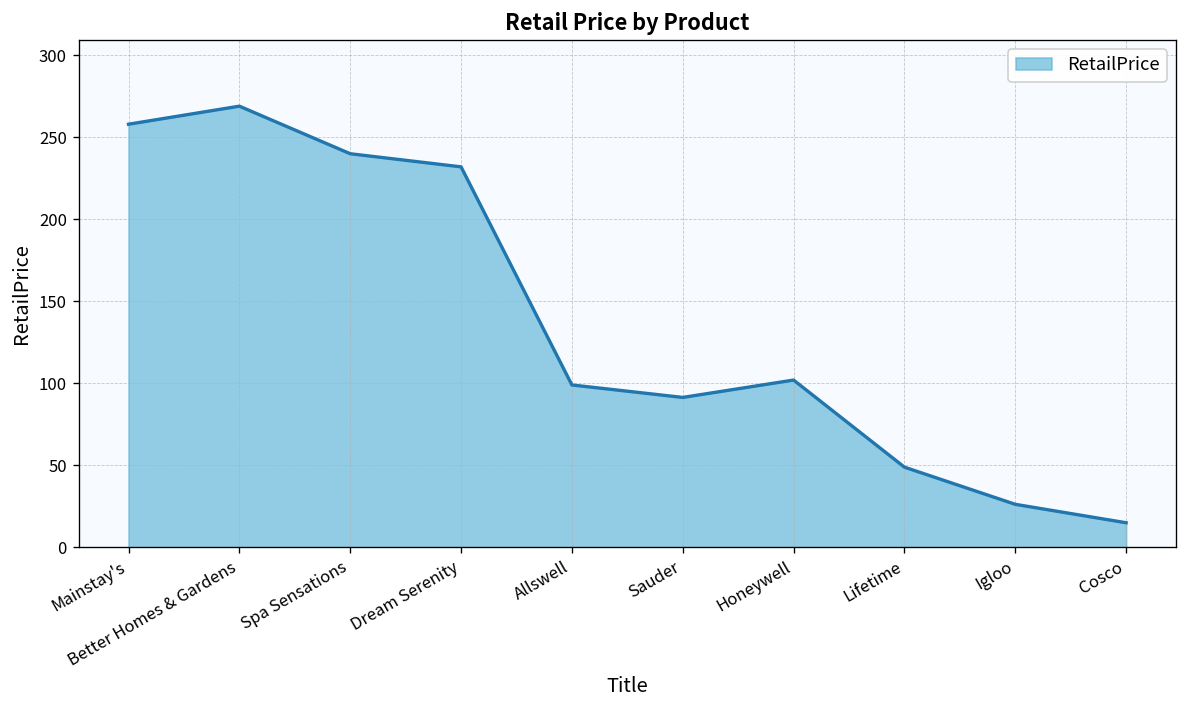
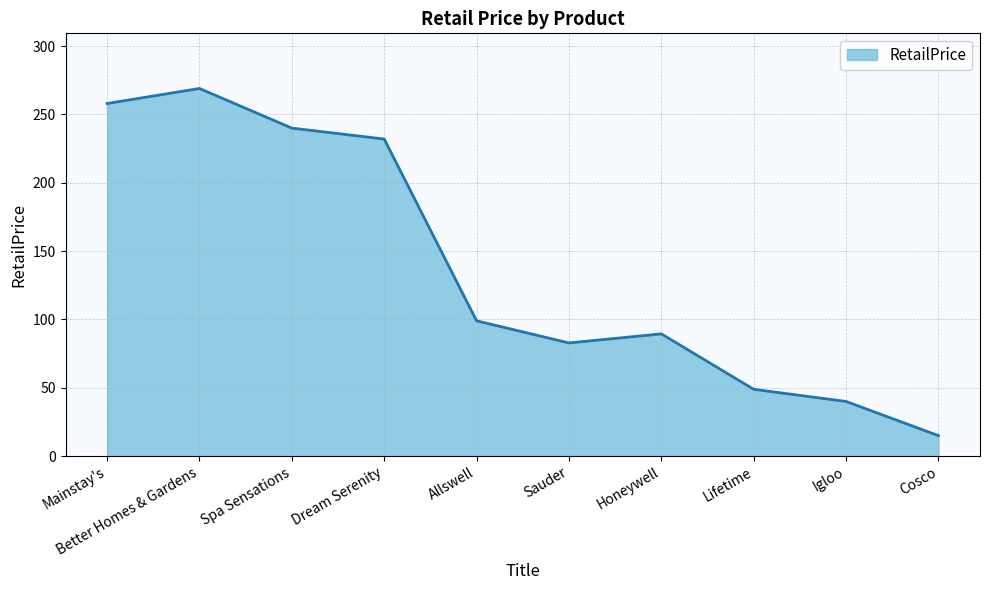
Sauder: 91 -> 83
Honeywell: 102 -> 89
Igloo: 26 -> 40
